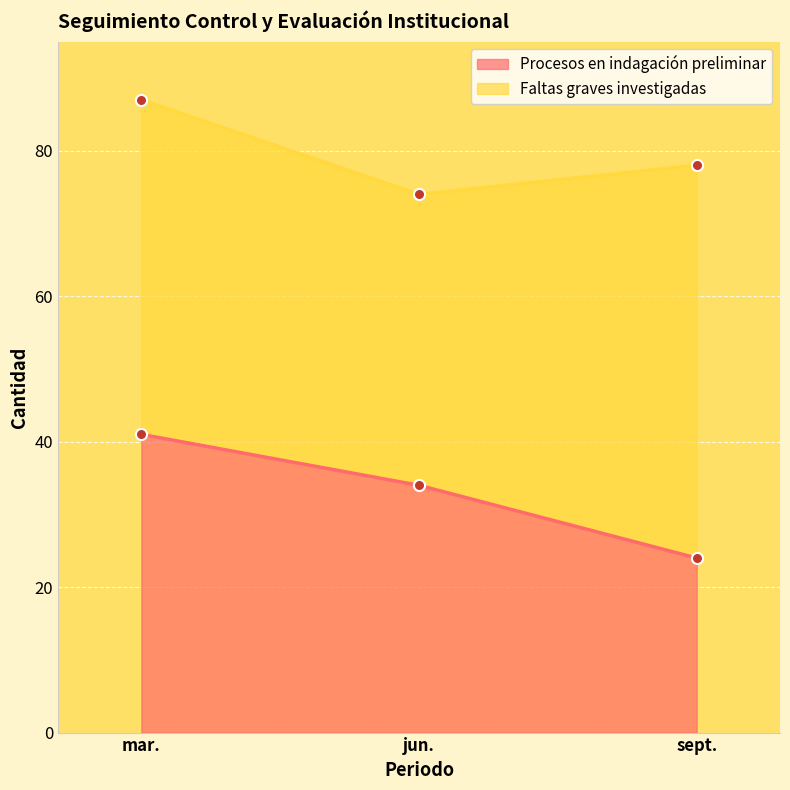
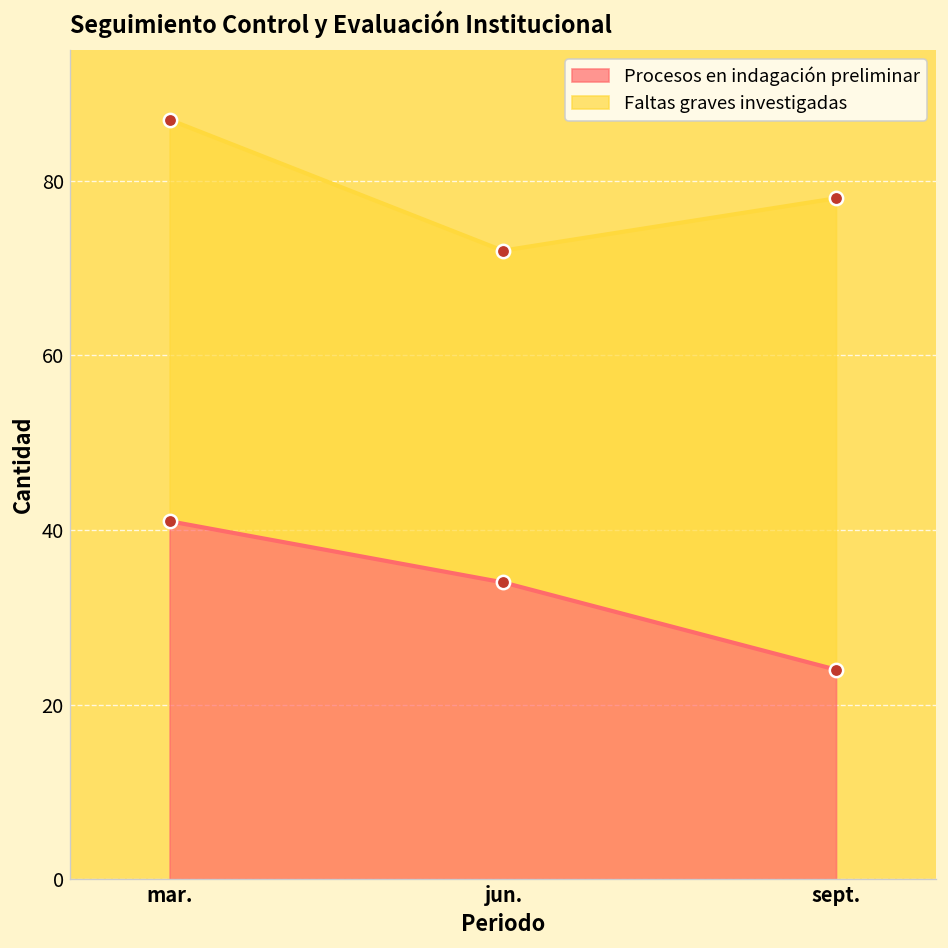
Faltas graves investigadas, jun.: 40 -> 38
